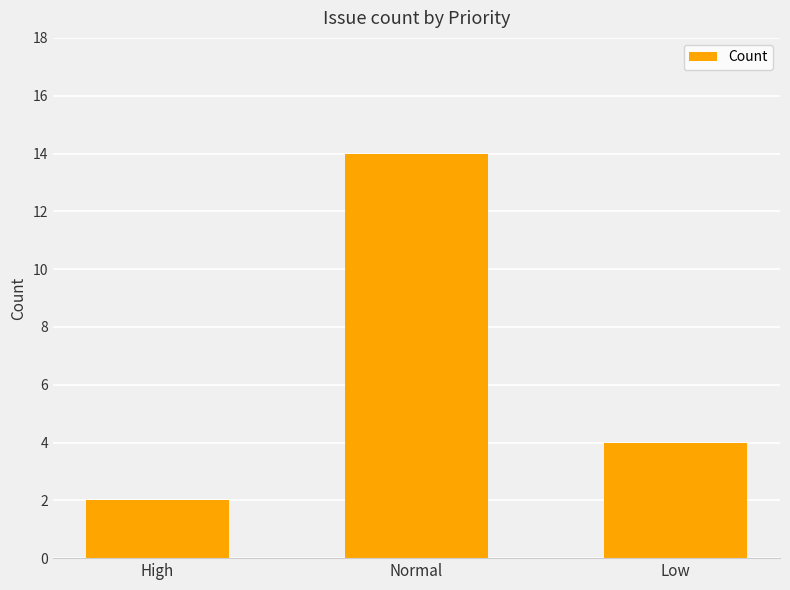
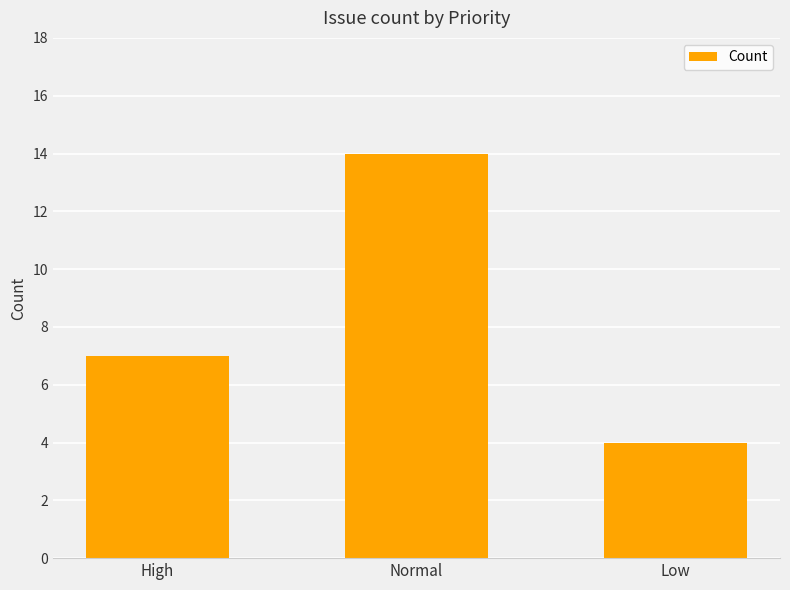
High: 2 -> 7
